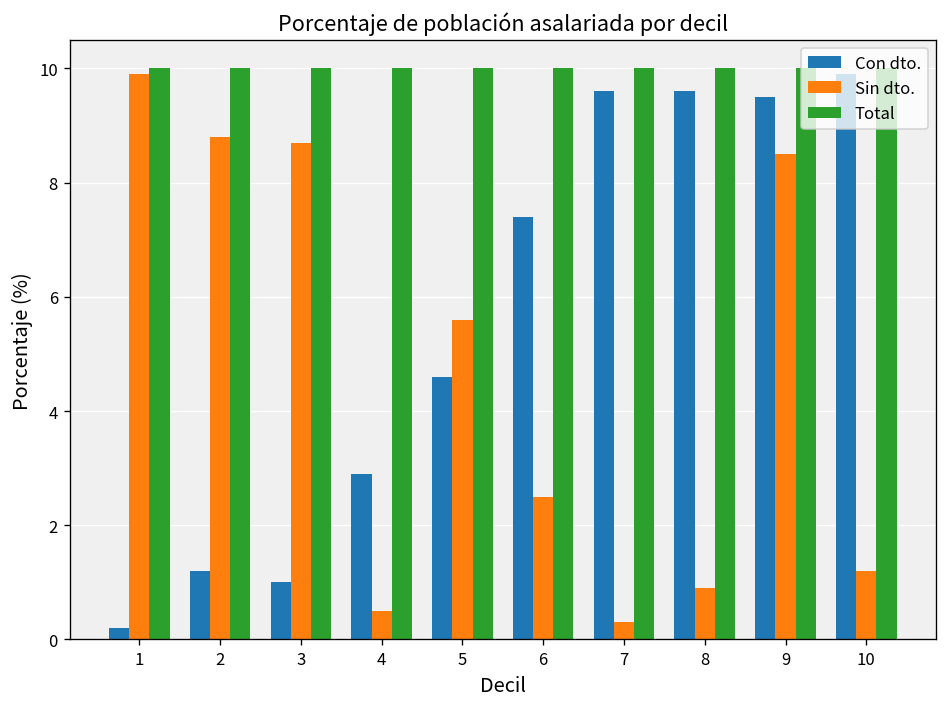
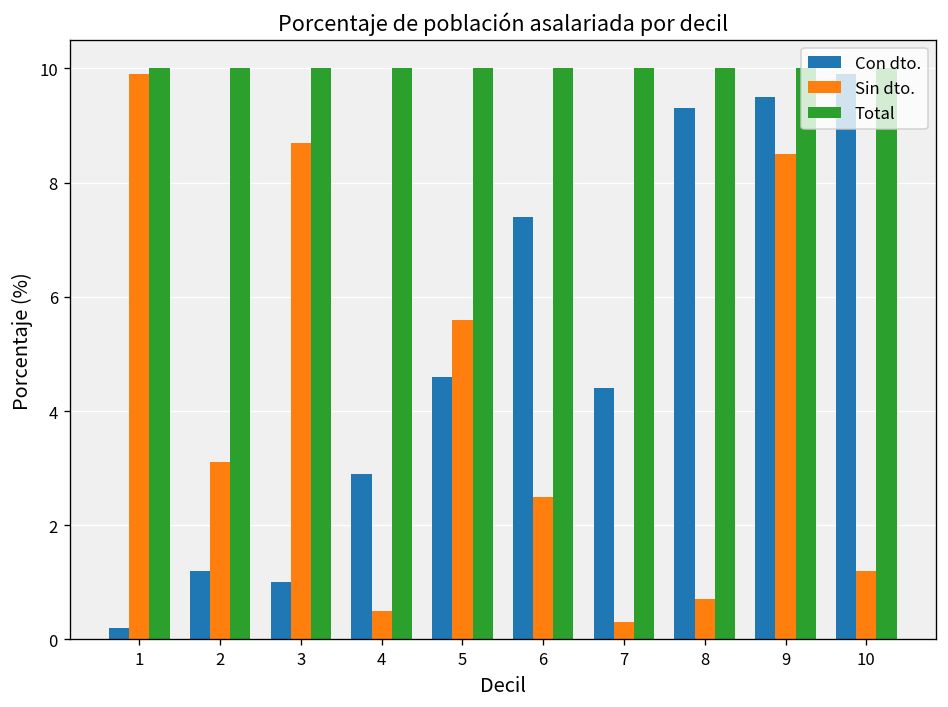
Sin dto., 2: 8.8 -> 3.1
Con dto., 7: 9.6 -> 4.4
Con dto., 8: 9.6 -> 9.3
Sin dto., 8: 0.9 -> 0.7
